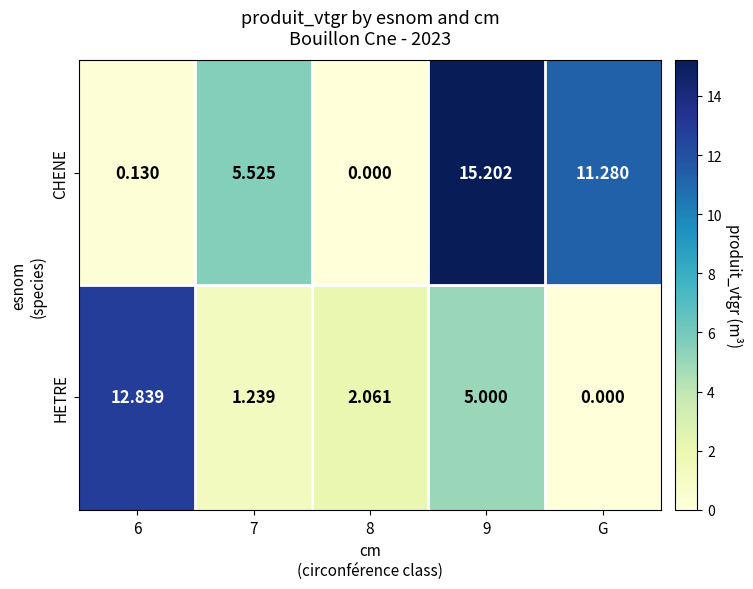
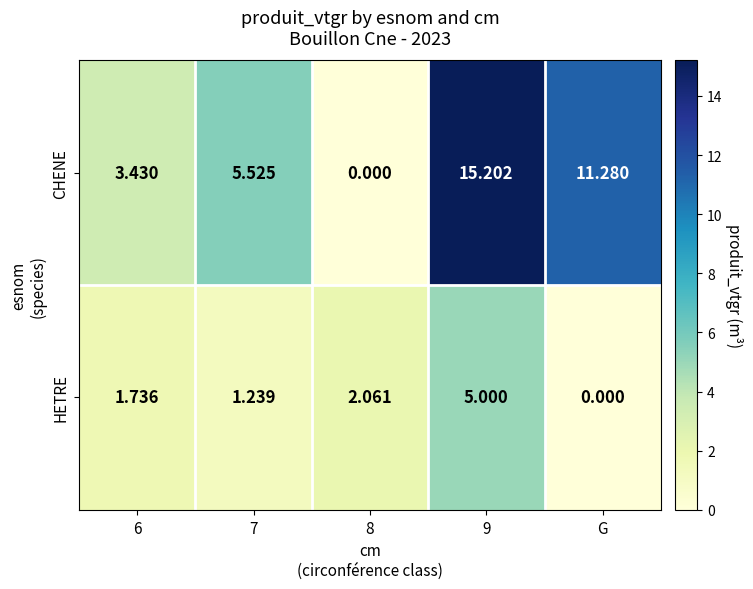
CHENE, 6: 0.130 -> 3.430
HETRE, 6: 12.839 -> 1.736
